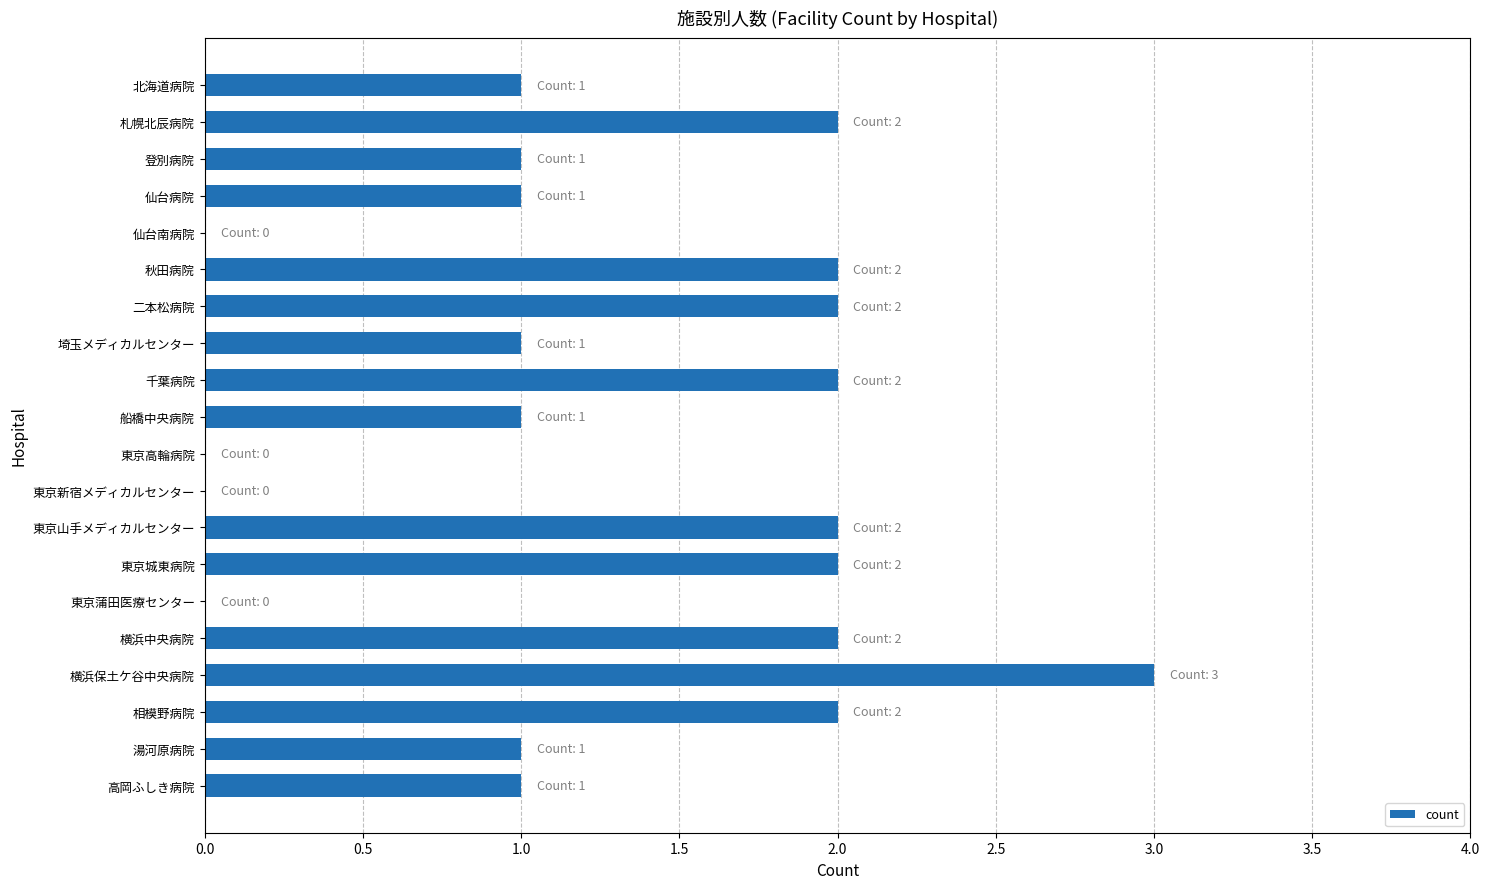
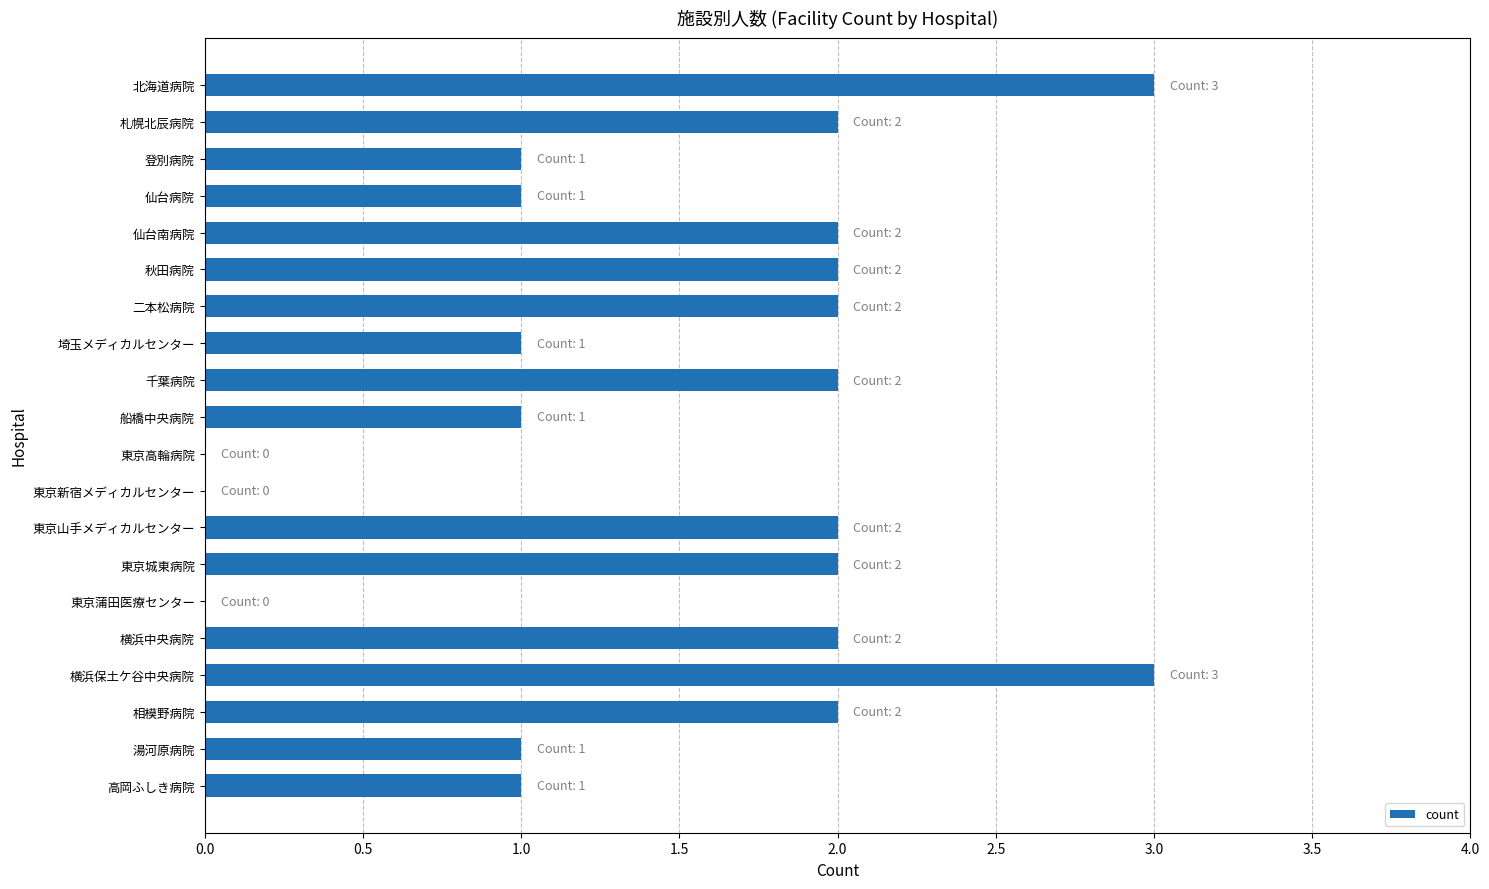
北海道病院: 1 -> 3
仙台南病院: 0 -> 2
